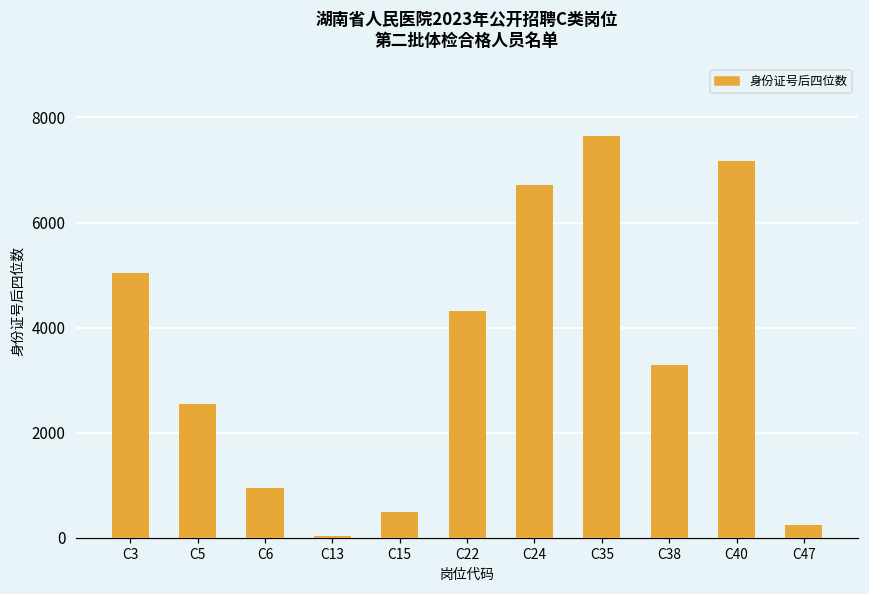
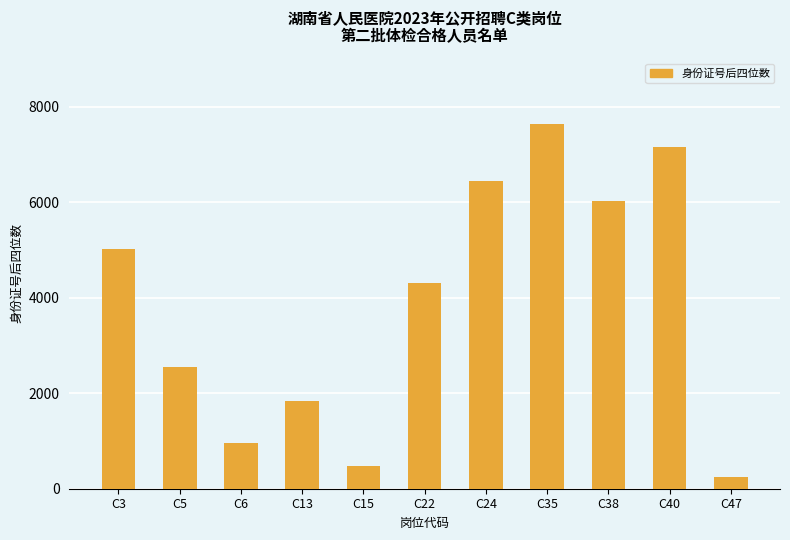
C13: 0 -> 1800
C24: 6700 -> 6500
C38: 3300 -> 6000
